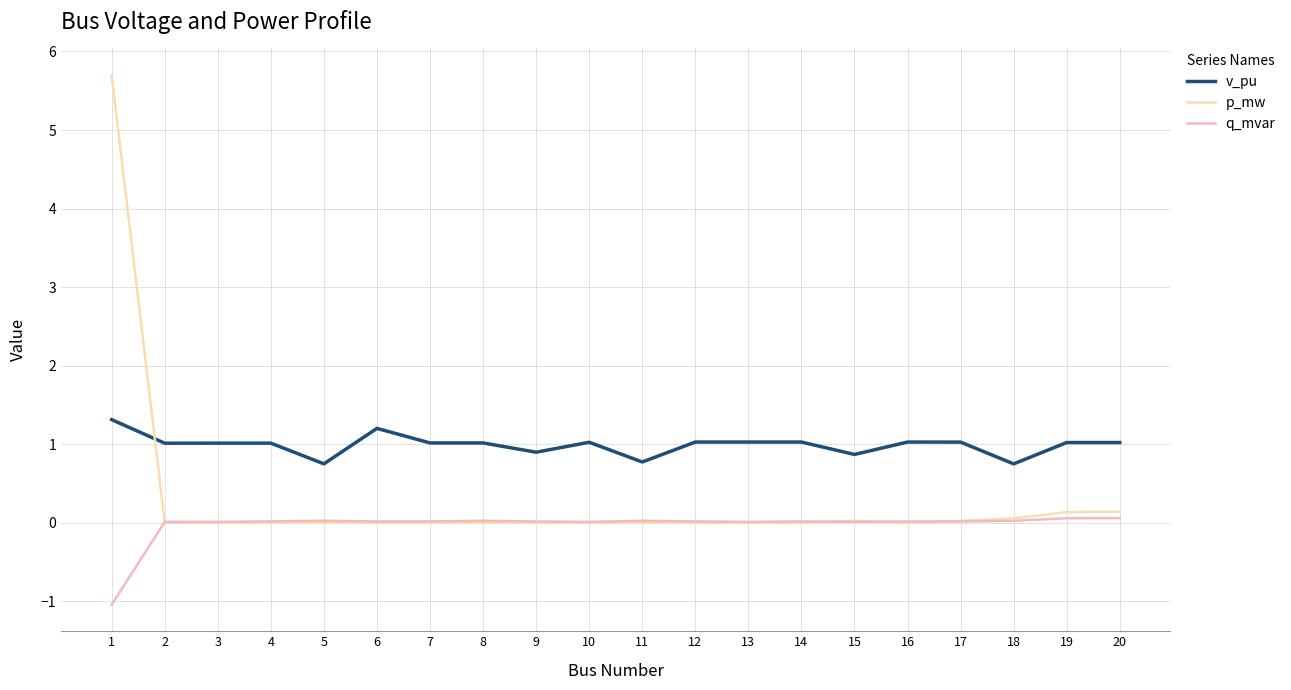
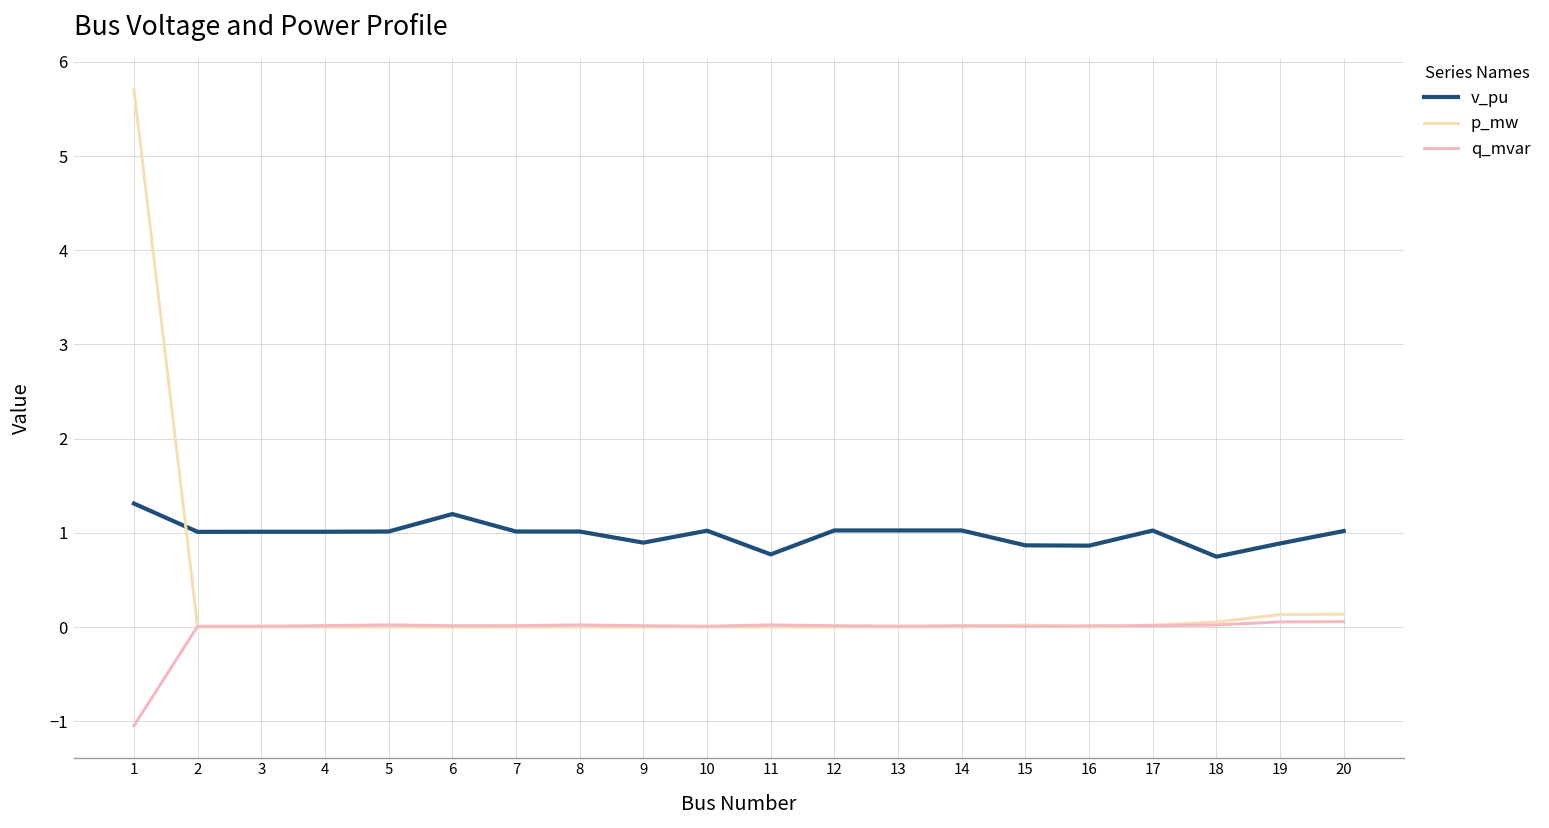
v_pu, 5: 0.7 -> 1.0
v_pu, 16: 1.0 -> 0.9
v_pu, 19: 1.0 -> 0.9
